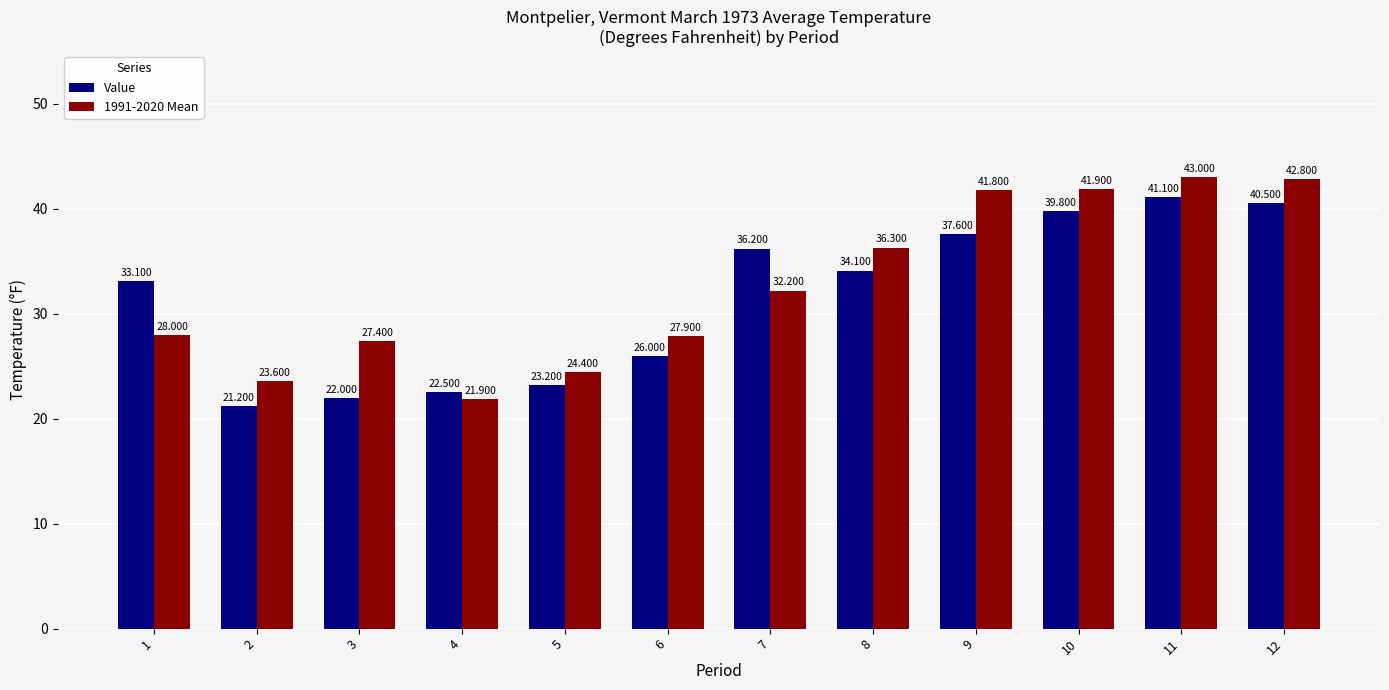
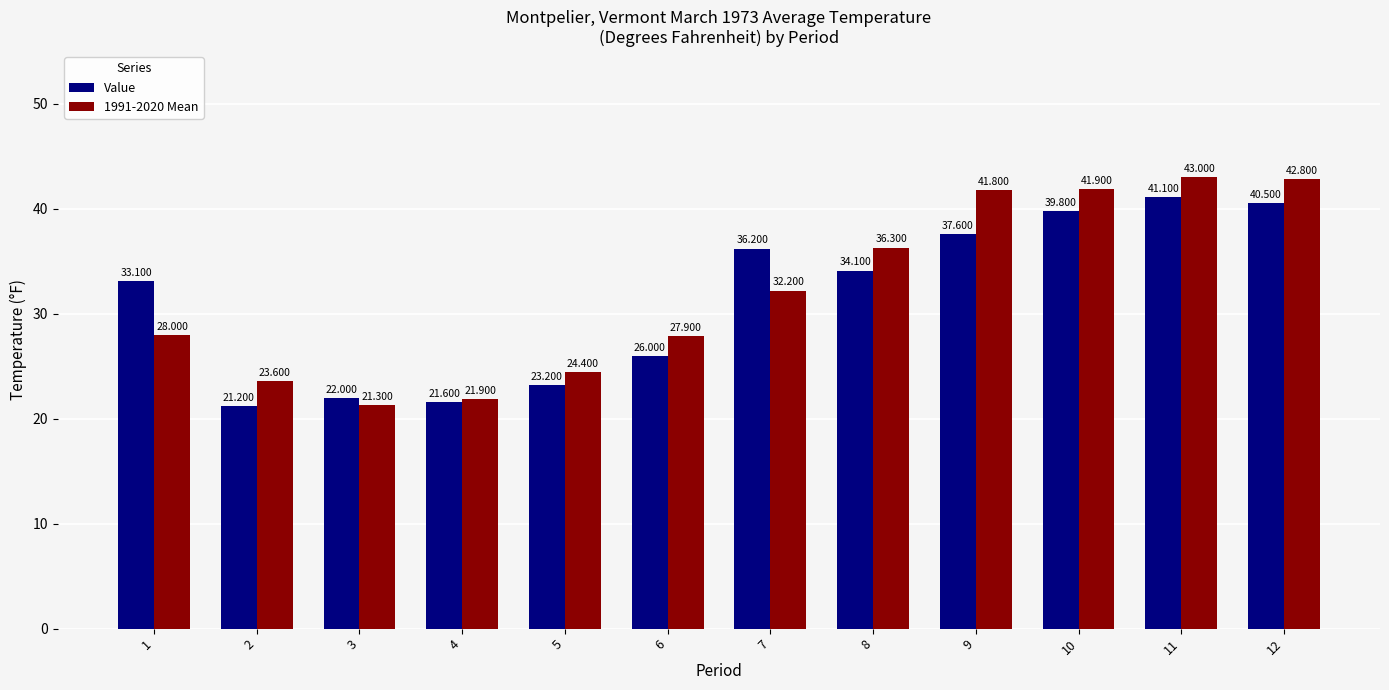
1991-2020 Mean, 3: 27.400 -> 21.300
Value, 4: 22.500 -> 21.600
